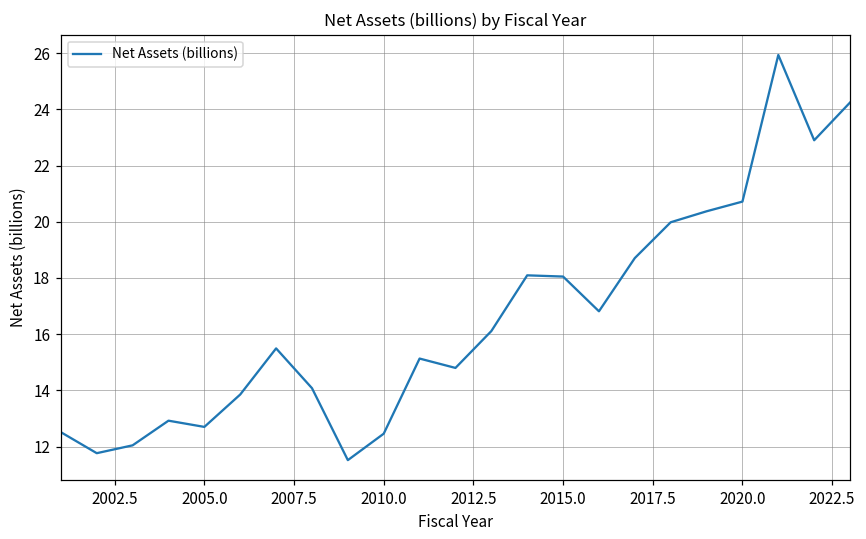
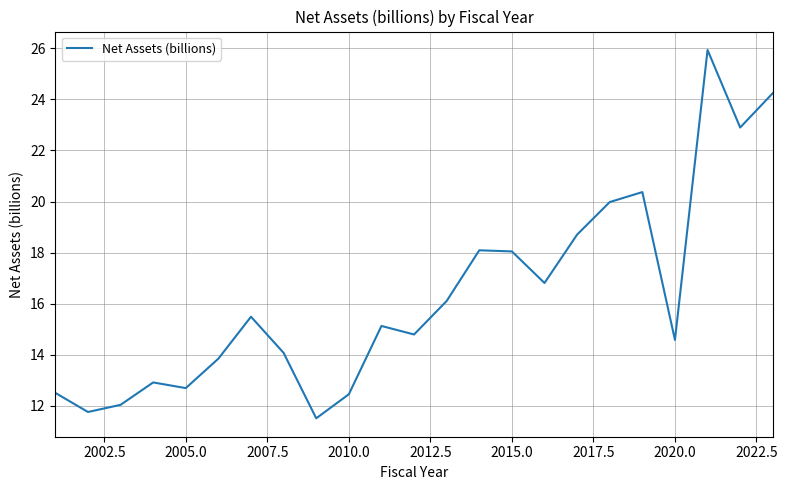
2020.0: 20.7 -> 14.6
